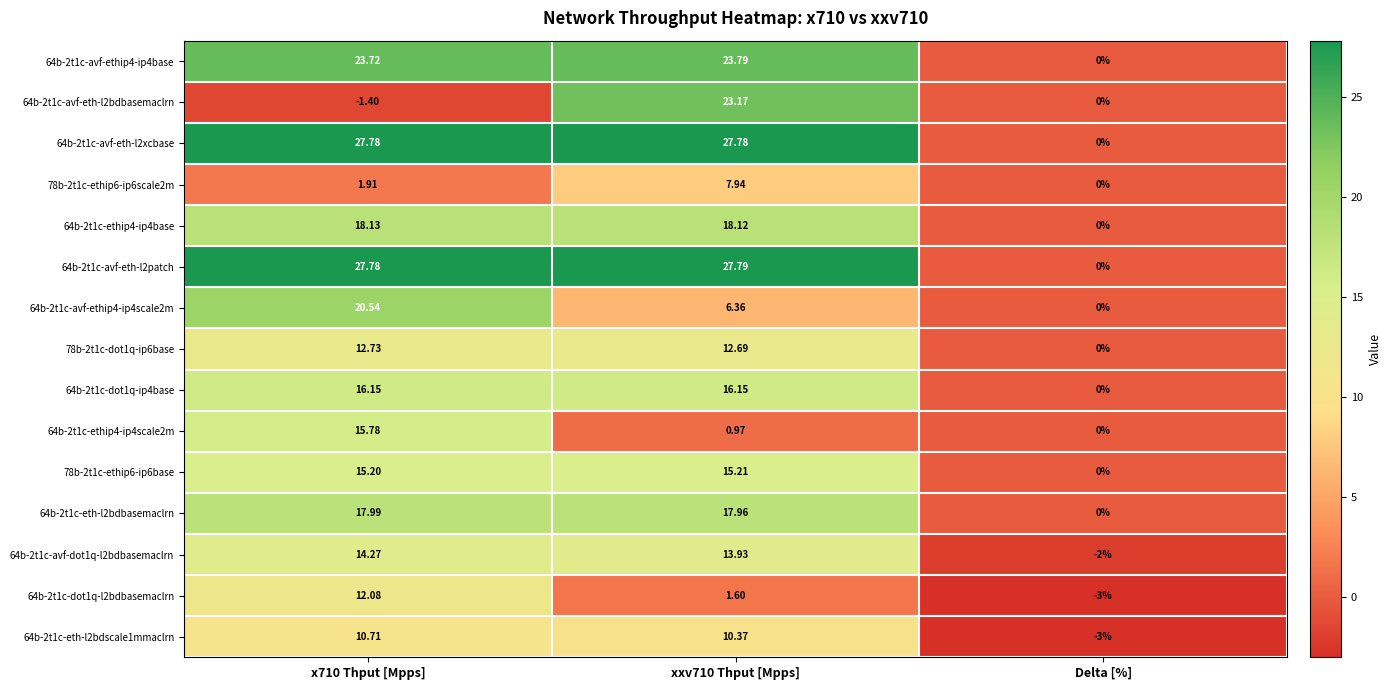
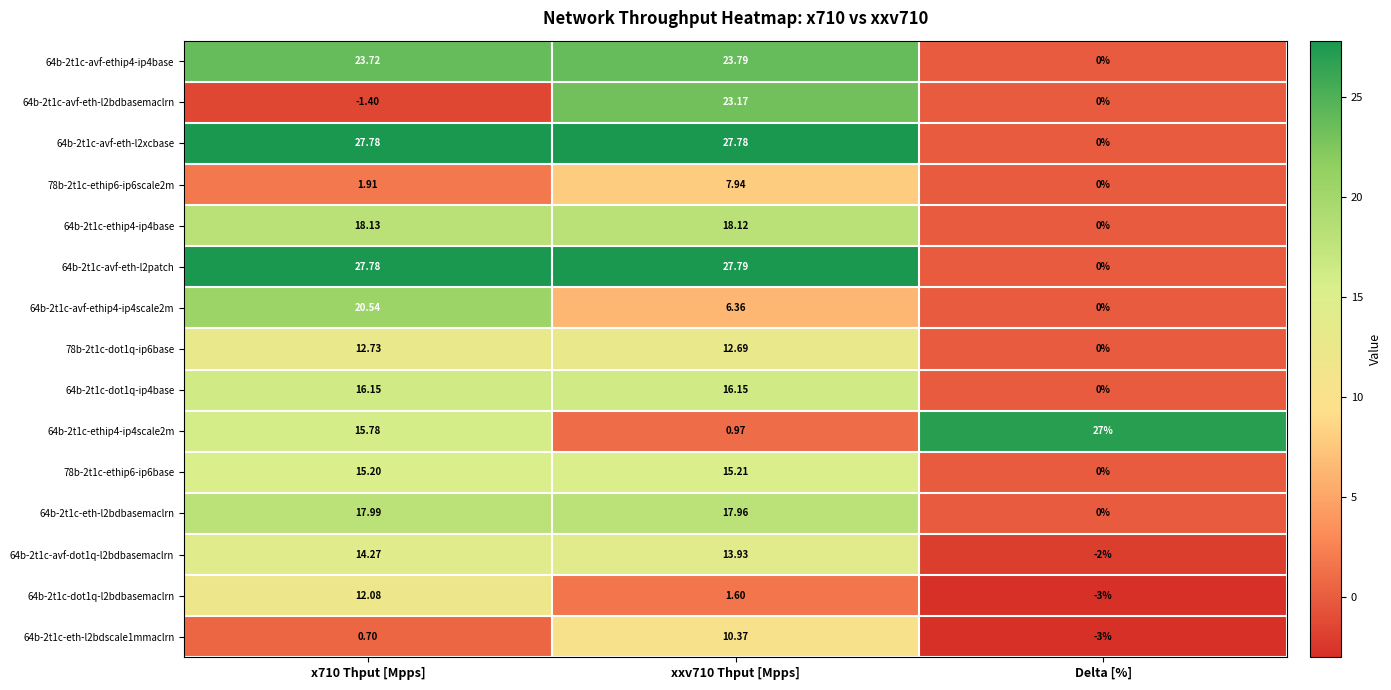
64b-2t1c-ethip4-ip4scale2m, Delta [%]: 0% -> 27%
64b-2t1c-eth-l2bdscale1mmaclrn, x710 Thput [Mpps]: 10.71 -> 0.70
